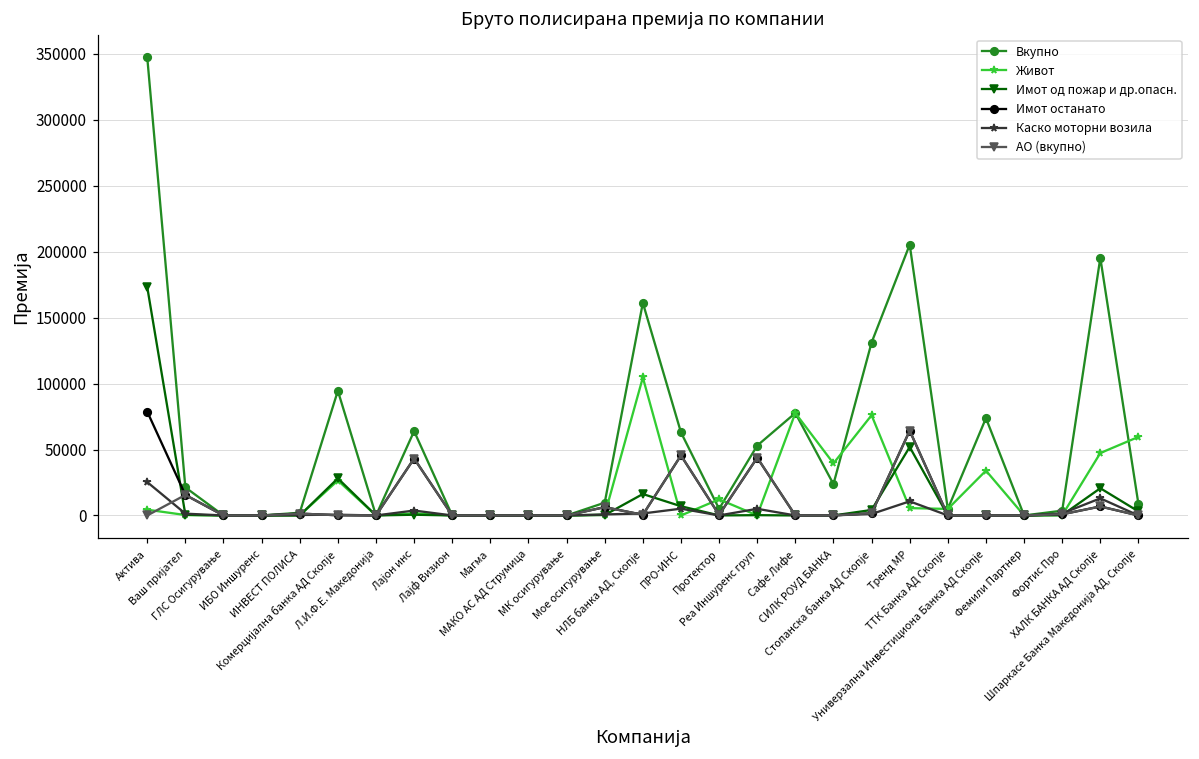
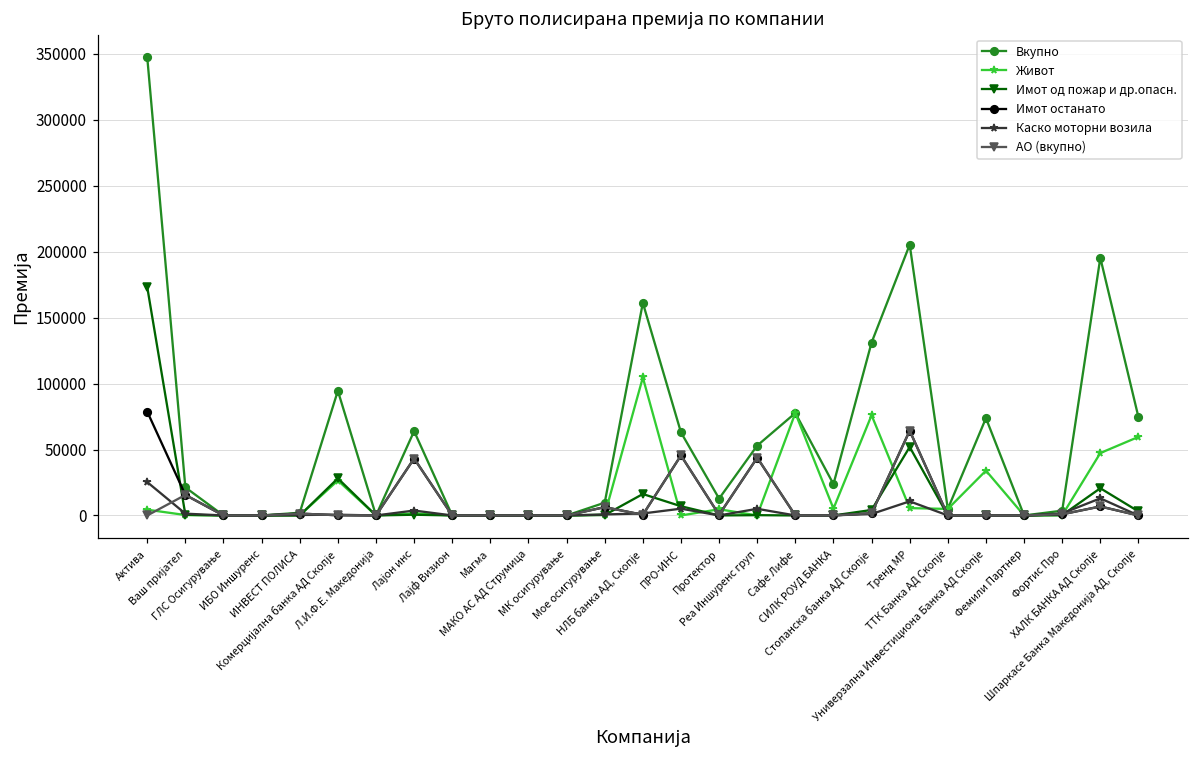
Вкупно, Протектор: 5000 -> 13000
Живот, Протектор: 12000 -> 5000
Живот, СИЛК РОУД БАНКА: 39000 -> 5000
Вкупно, Шпаркасе Банка Македонија АД, Скопје: 9000 -> 75000
